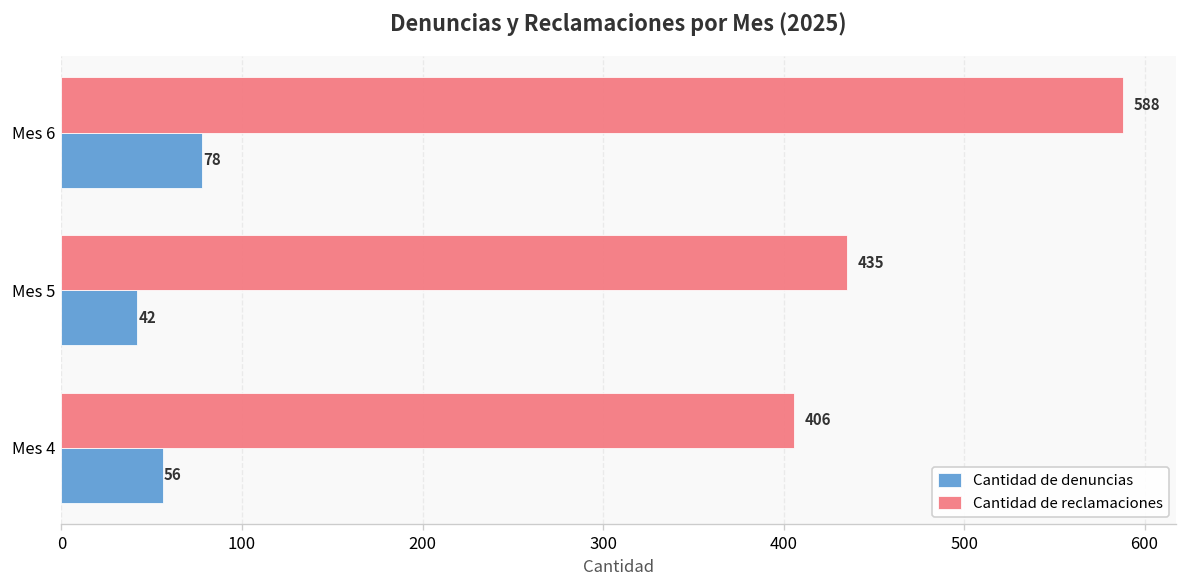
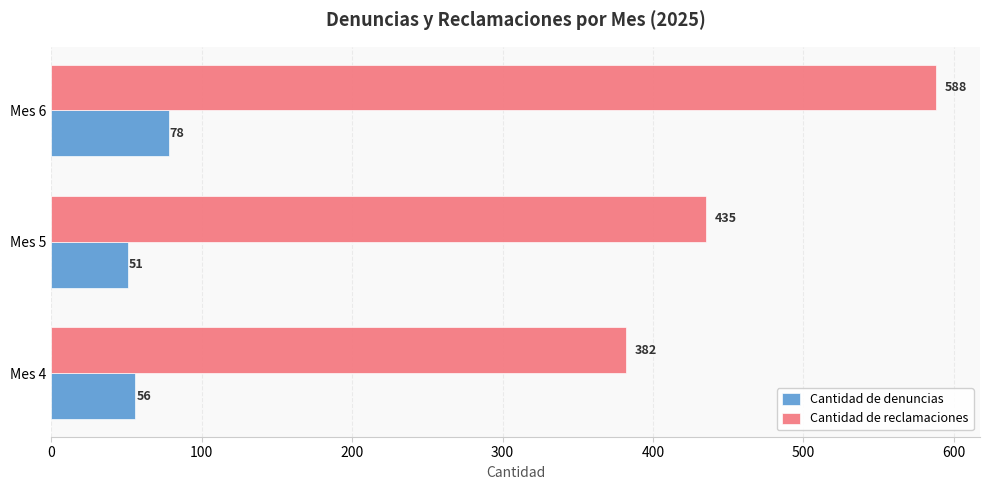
Cantidad de denuncias, Mes 5: 42 -> 51
Cantidad de reclamaciones, Mes 4: 406 -> 382
